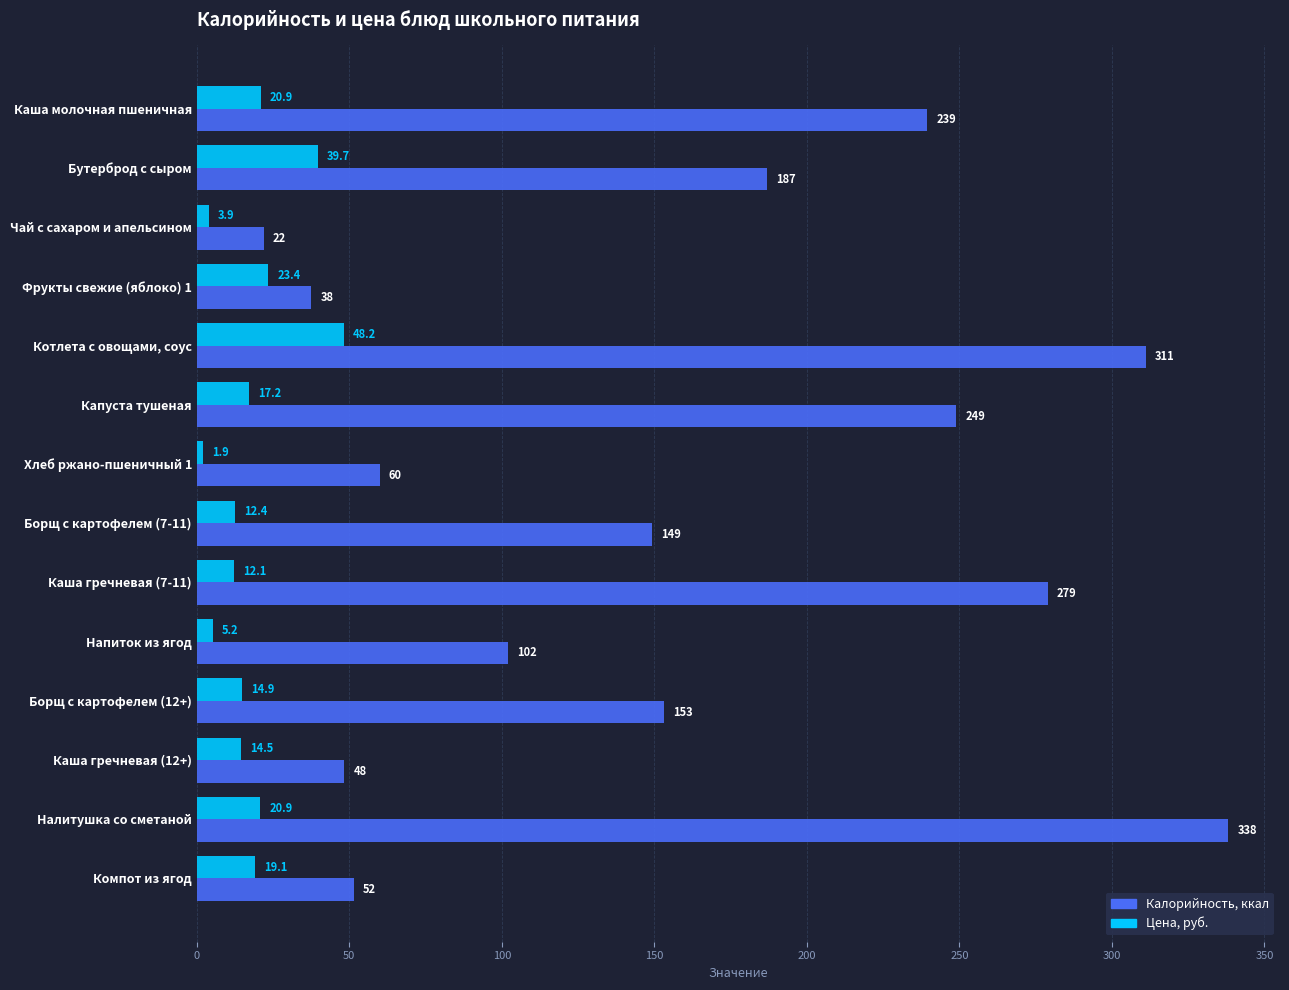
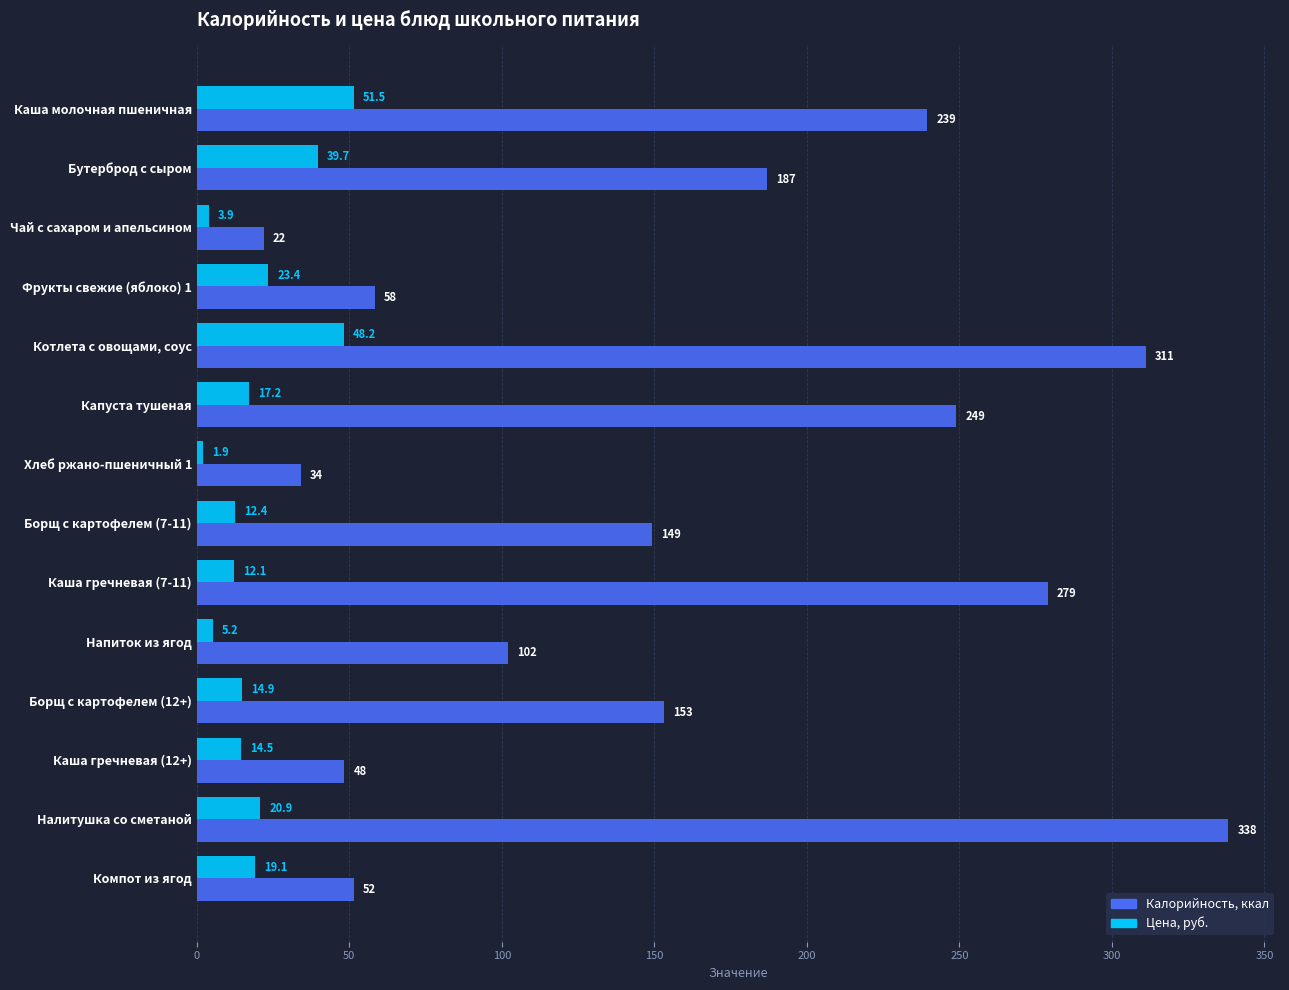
Цена, руб., Каша молочная пшеничная: 20.9 -> 51.5
Калорийность, ккал, Фрукты свежие (яблоко) 1: 38 -> 58
Калорийность, ккал, Хлеб ржано-пшеничный 1: 60 -> 34
